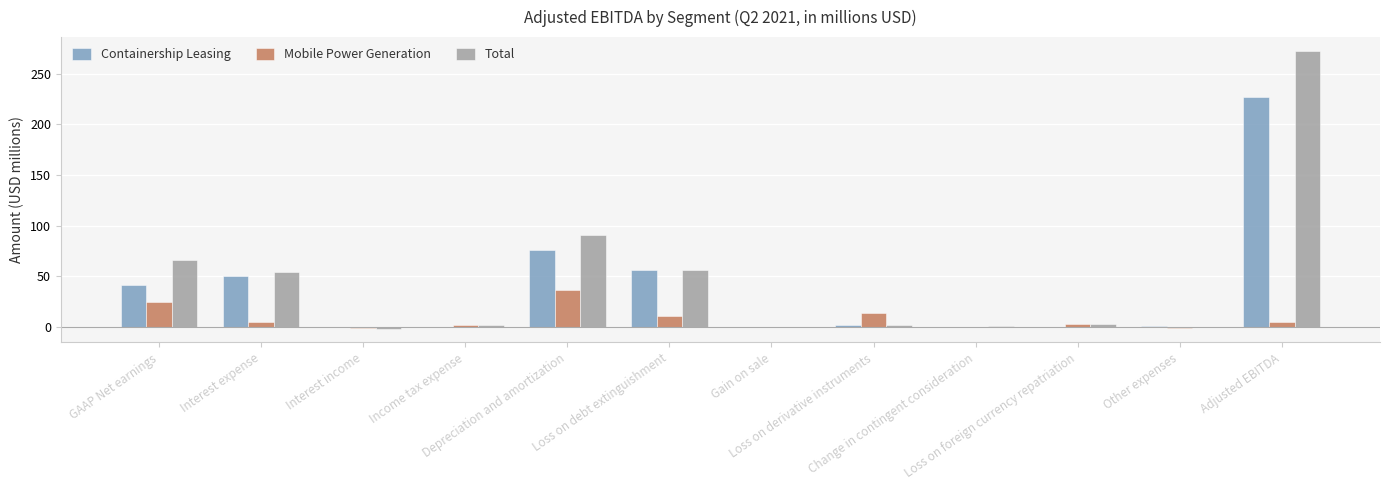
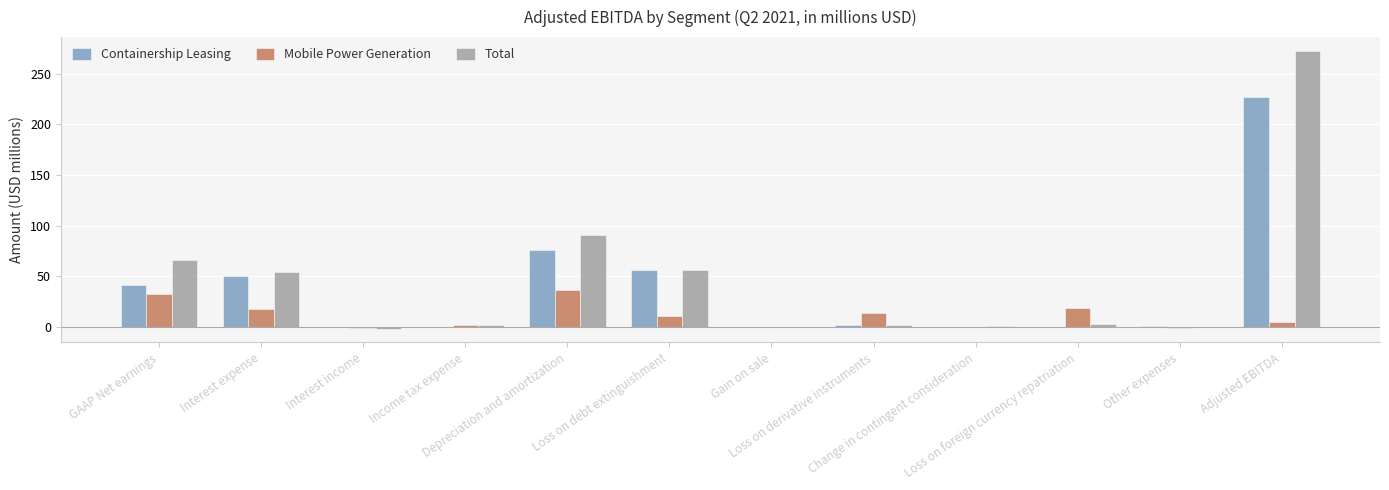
Mobile Power Generation, GAAP Net earnings: 24 -> 32
Mobile Power Generation, Interest expense: 5 -> 17
Mobile Power Generation, Loss on foreign currency repatriation: 3 -> 18
